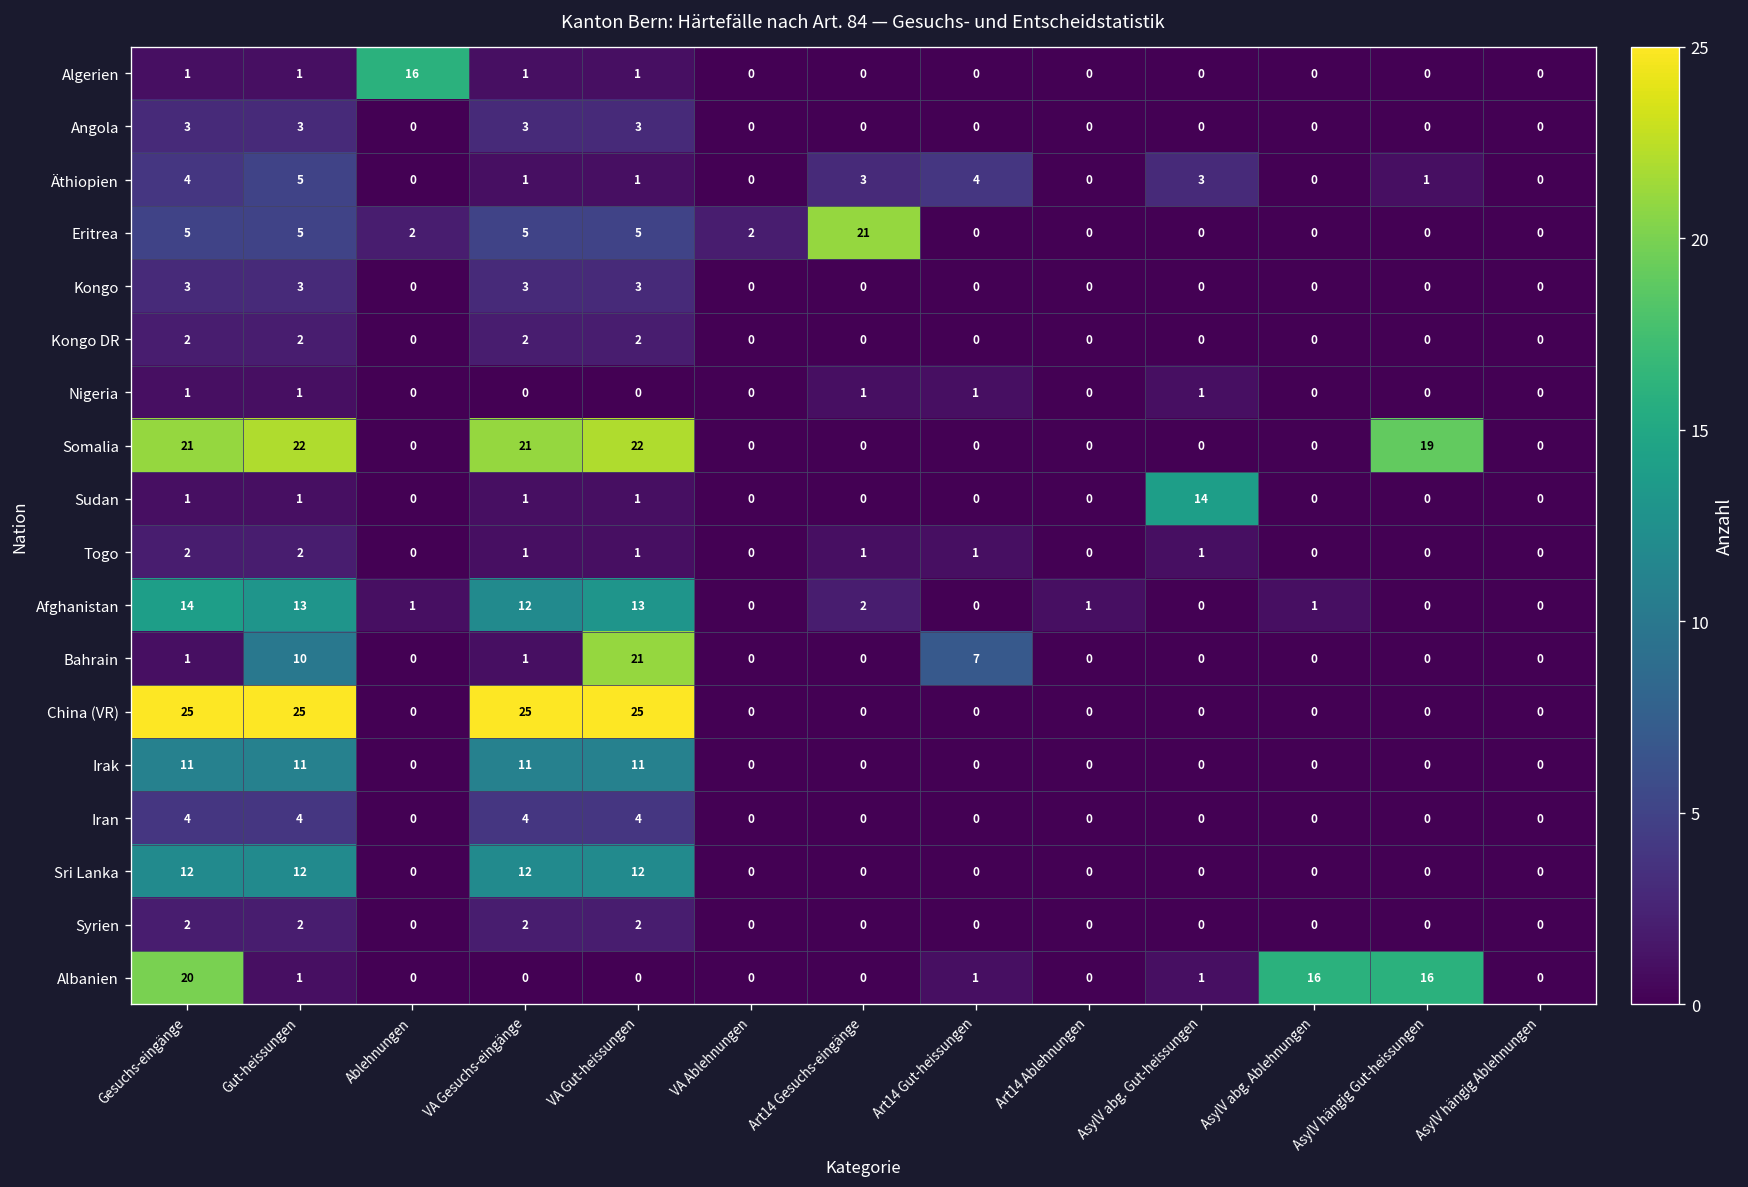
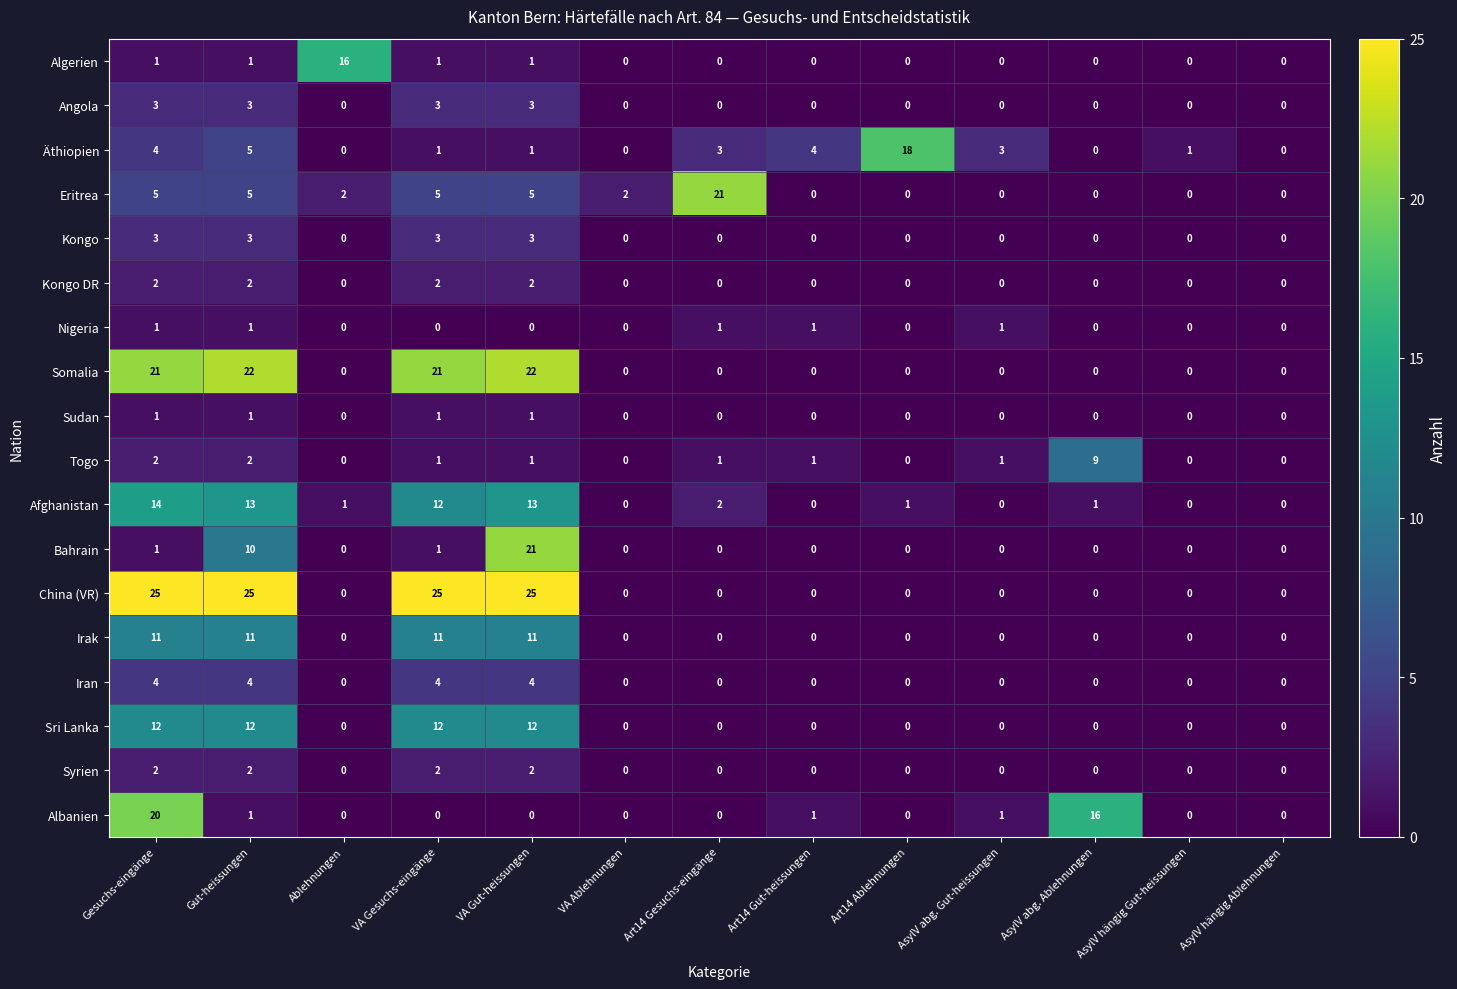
Äthiopien, Art14 Ablehnungen: 0 -> 18
Somalia, AsylV hängig Gut-heissungen: 19 -> 0
Sudan, AsylV abg. Gut-heissungen: 14 -> 0
Togo, AsylV abg. Ablehnungen: 0 -> 9
Bahrain, Art14 Gut-heissungen: 7 -> 0
Albanien, AsylV hängig Gut-heissungen: 16 -> 0
